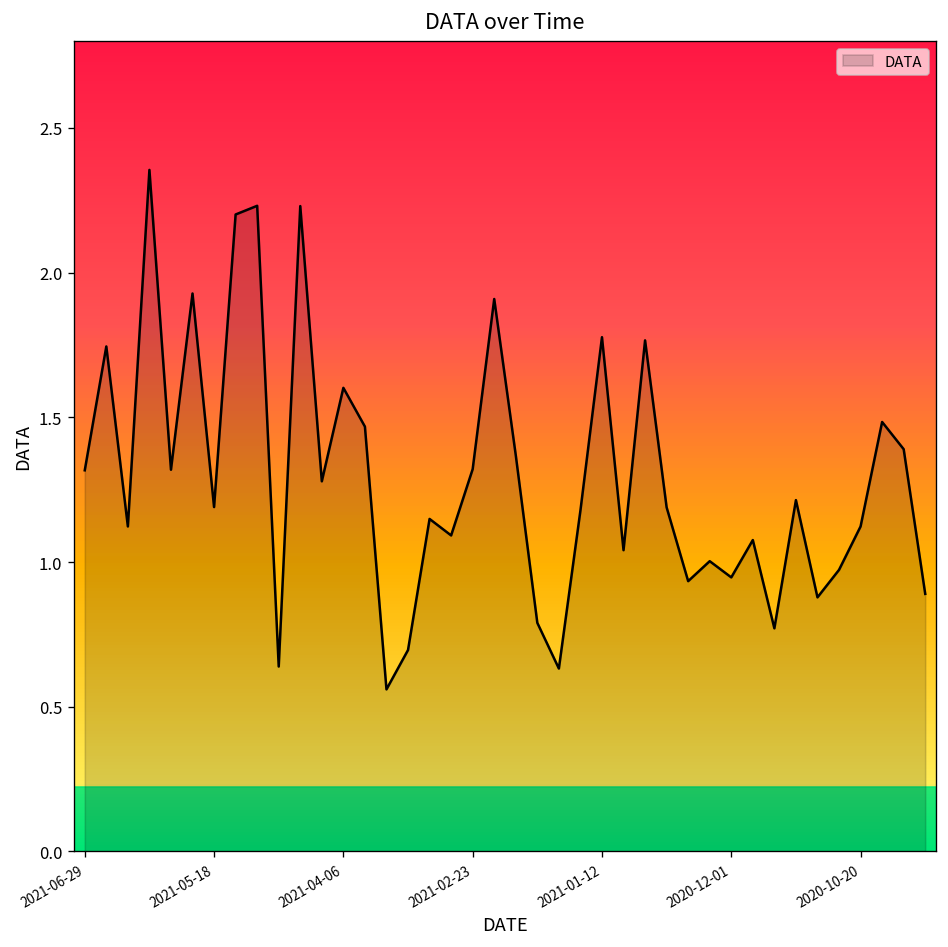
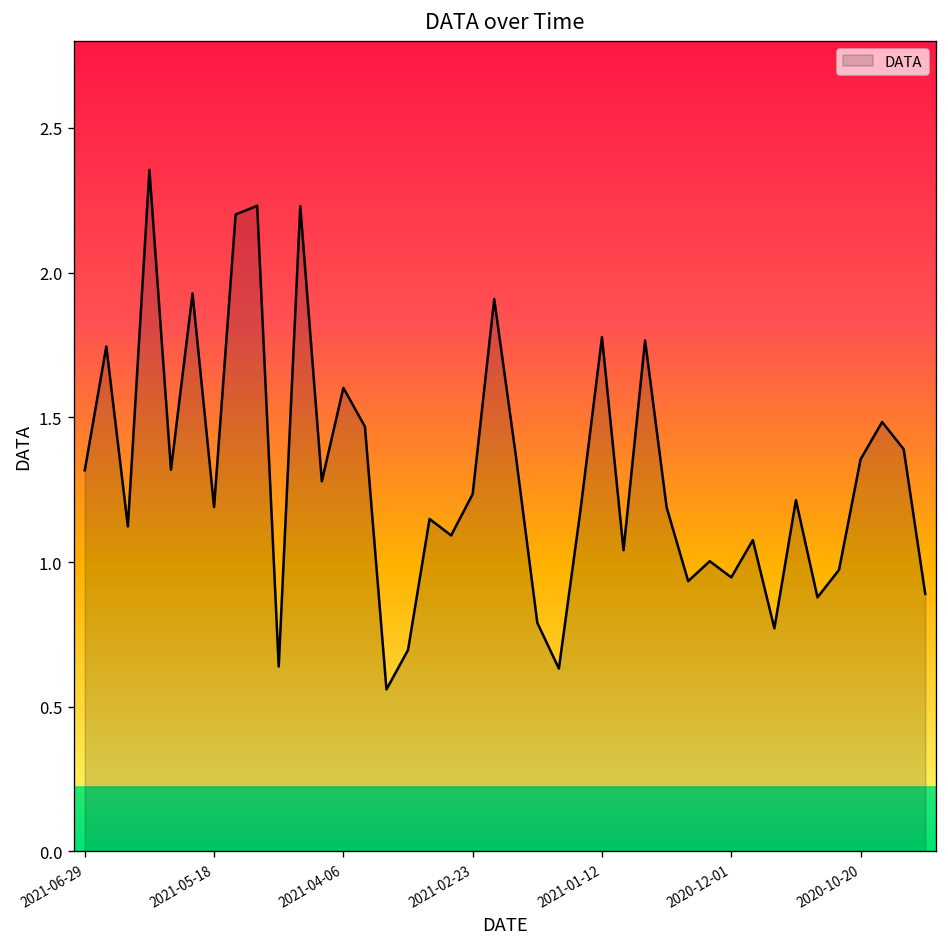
2021-02-23: 1.32 -> 1.24
2020-10-20: 1.12 -> 1.36
